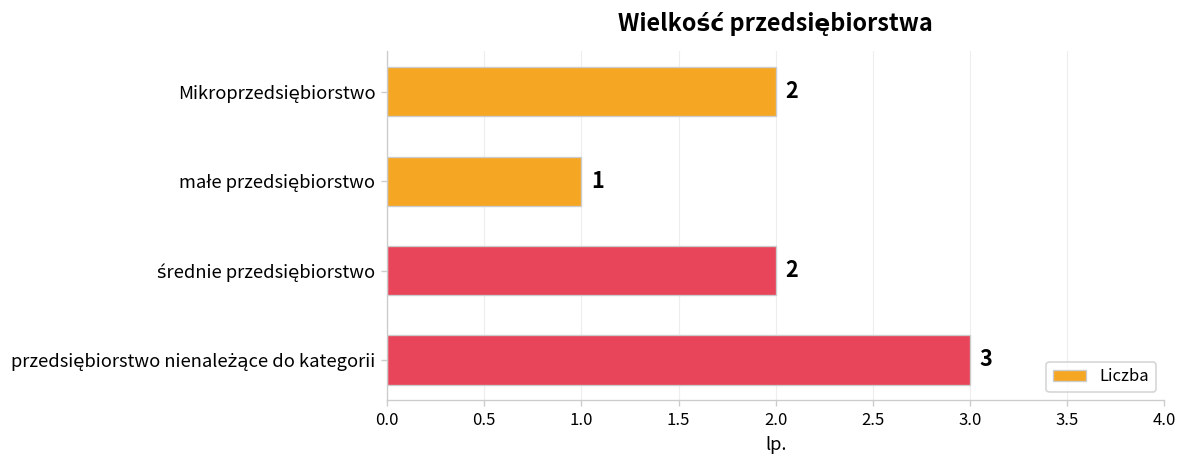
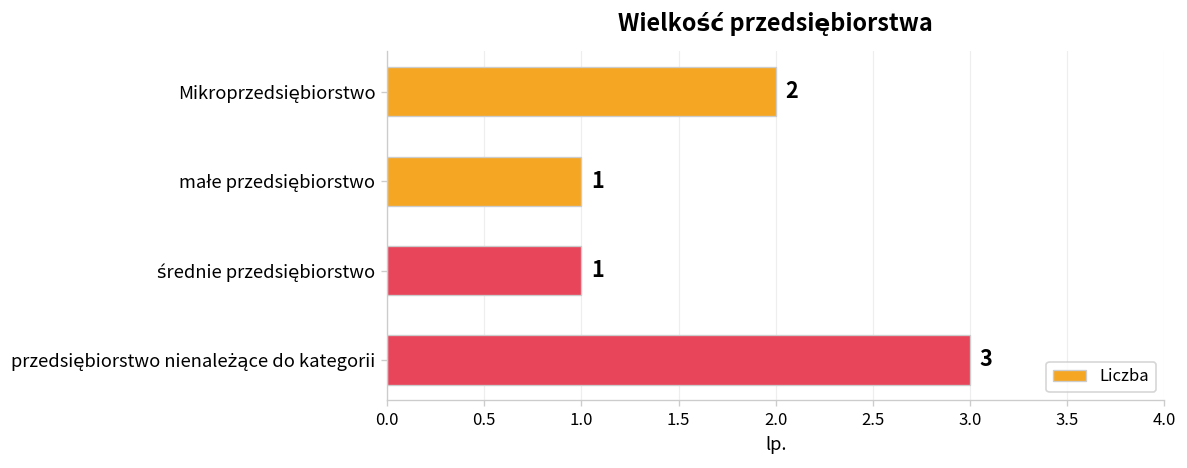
średnie przedsiębiorstwo: 2 -> 1
